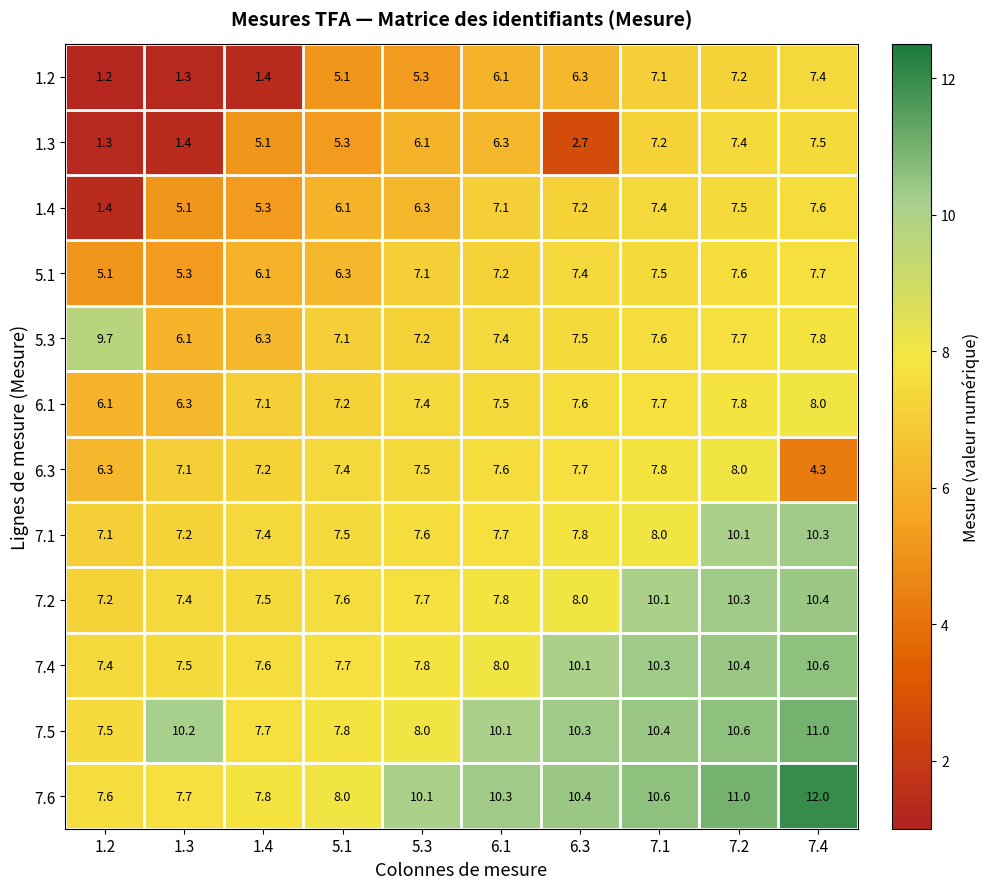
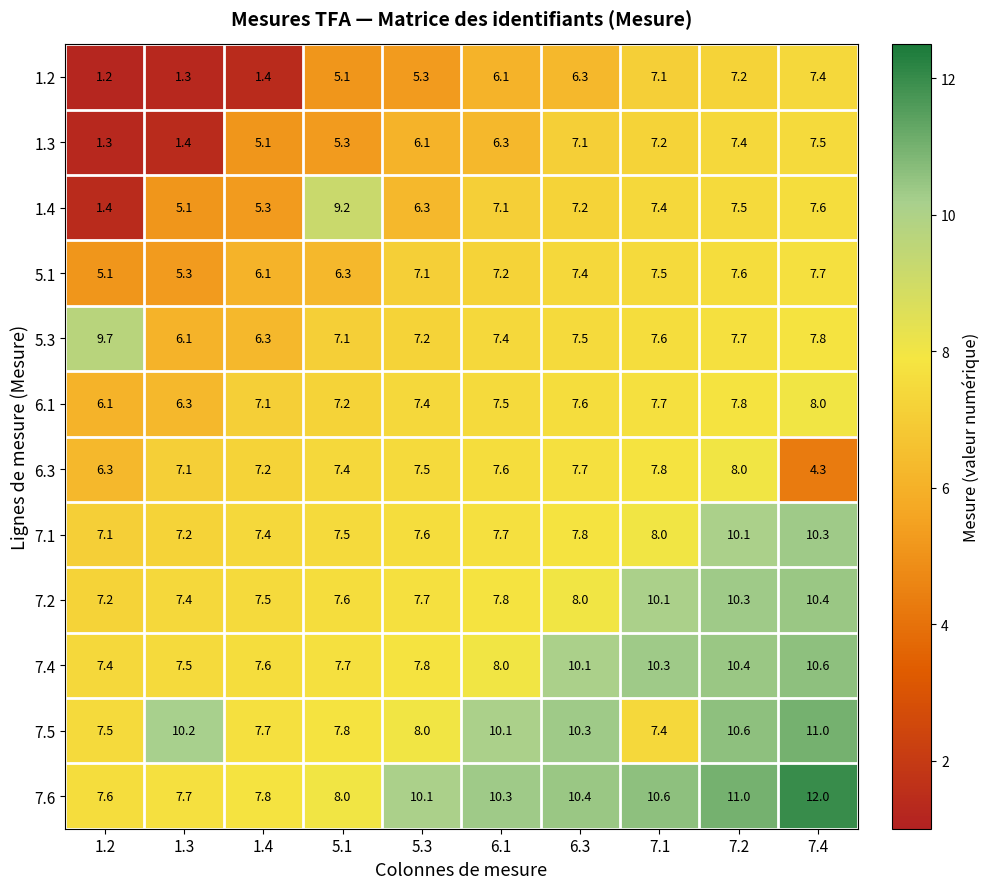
1.3, 6.3: 2.7 -> 7.1
1.4, 5.1: 6.1 -> 9.2
7.5, 7.1: 10.4 -> 7.4
